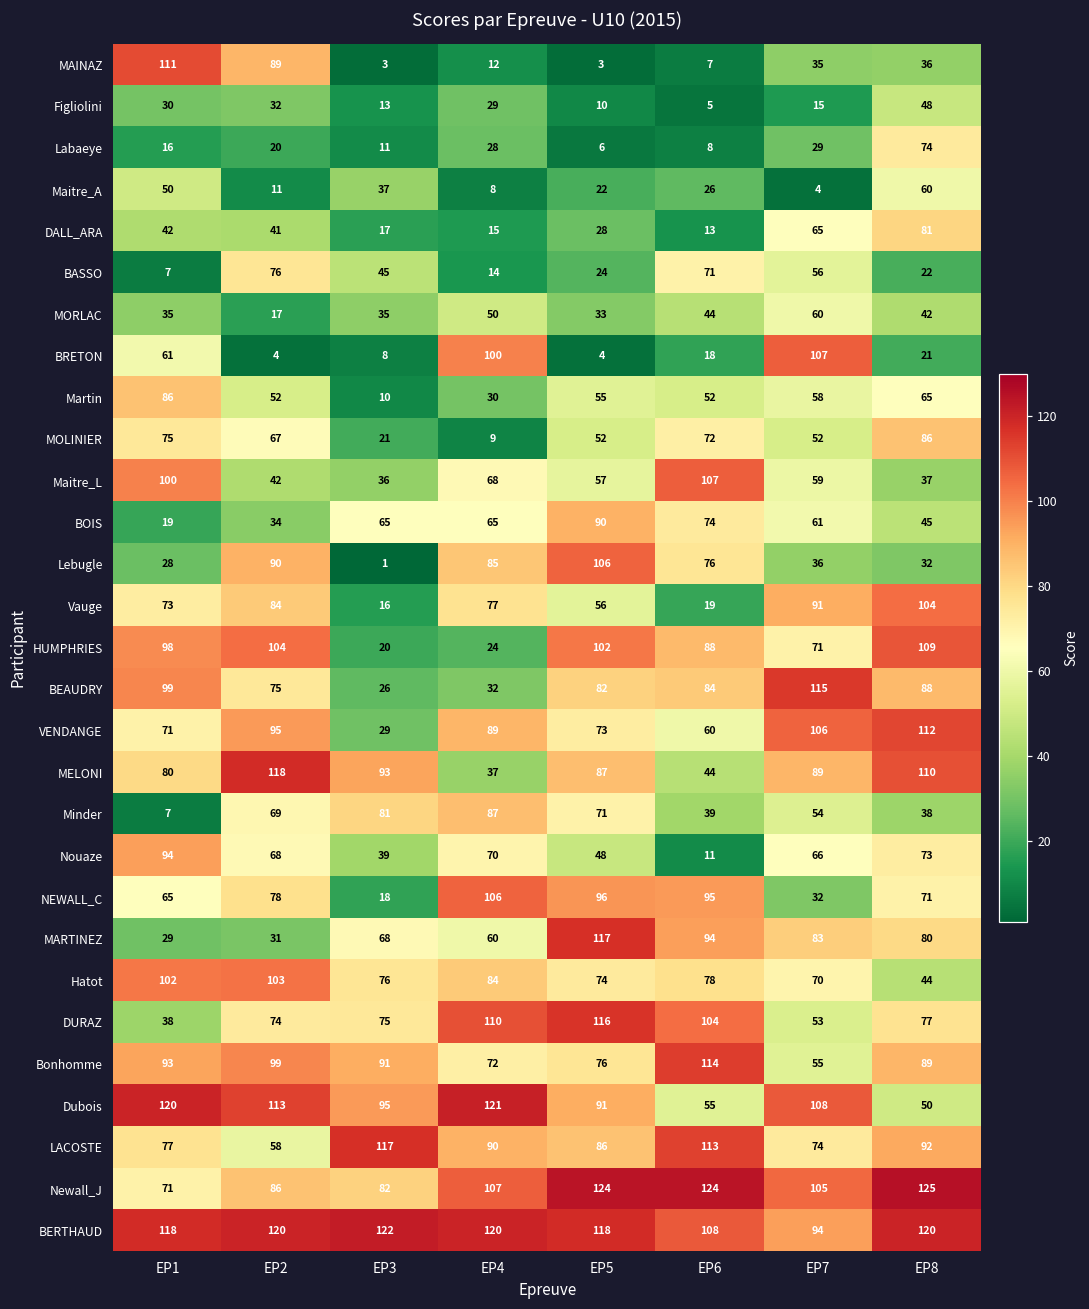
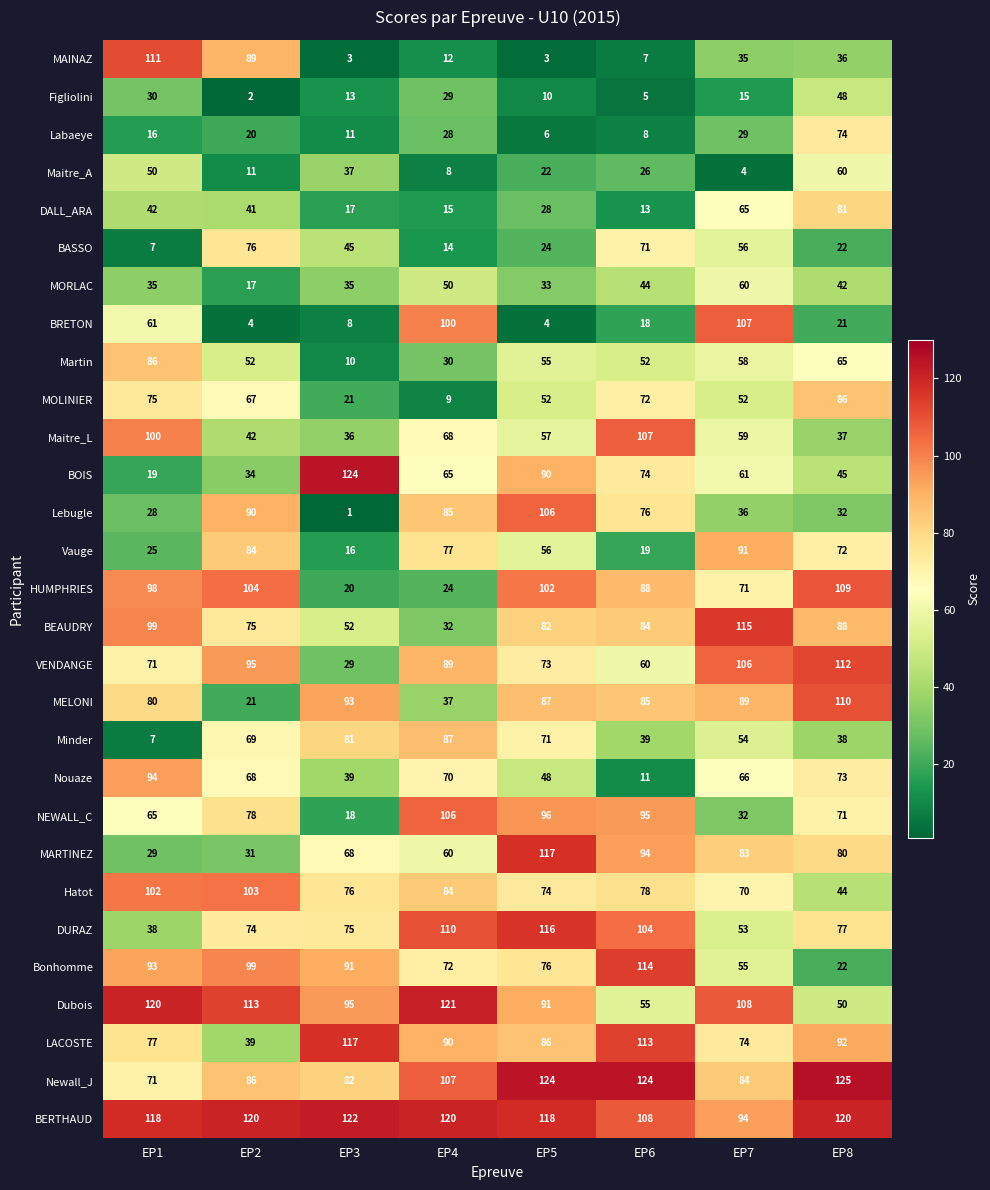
Figliolini, EP2: 32 -> 2
BOIS, EP3: 65 -> 124
Vauge, EP1: 73 -> 25
Vauge, EP8: 104 -> 72
BEAUDRY, EP3: 26 -> 52
MELONI, EP2: 118 -> 21
MELONI, EP6: 44 -> 85
Bonhomme, EP8: 89 -> 22
LACOSTE, EP2: 58 -> 39
Newall_J, EP7: 105 -> 84
